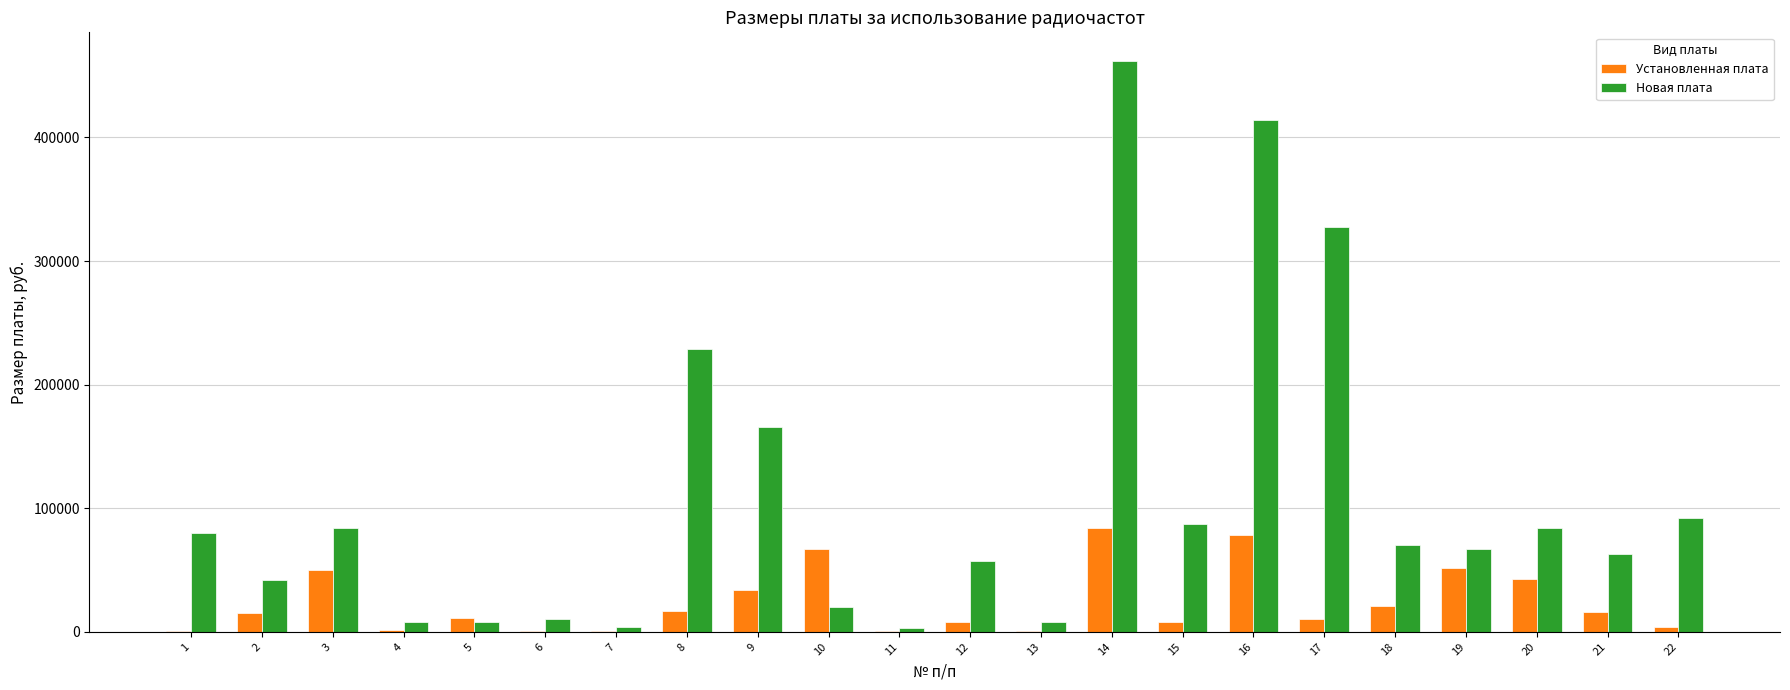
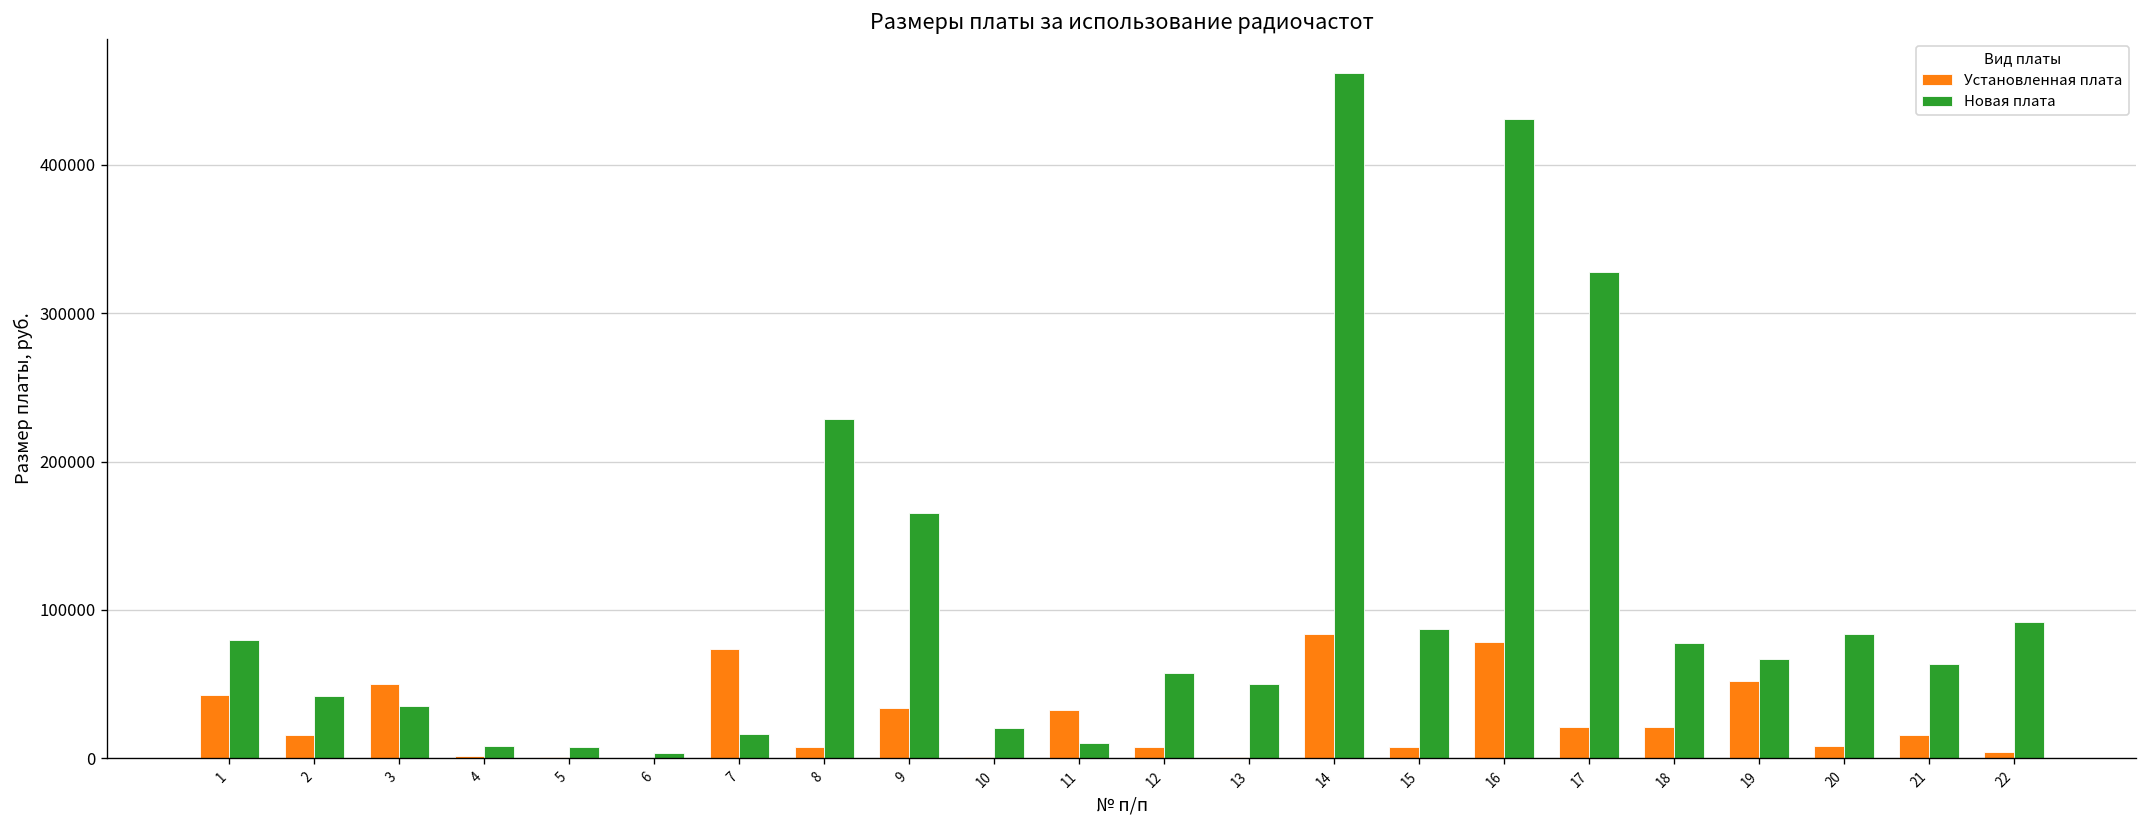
Установленная плата, 1: 1000 -> 42000
Новая плата, 3: 84000 -> 35000
Установленная плата, 5: 11000 -> 1000
Новая плата, 6: 11000 -> 4000
Установленная плата, 7: 0 -> 73000
Новая плата, 7: 4000 -> 16000
Установленная плата, 8: 17000 -> 8000
Установленная плата, 10: 67000 -> 1000
Установленная плата, 11: 1000 -> 32000
Новая плата, 11: 3000 -> 10000
Новая плата, 13: 8000 -> 50000
Новая плата, 16: 414000 -> 431000
Установленная плата, 17: 10000 -> 21000
Новая плата, 18: 70000 -> 78000
Установленная плата, 20: 43000 -> 8000
